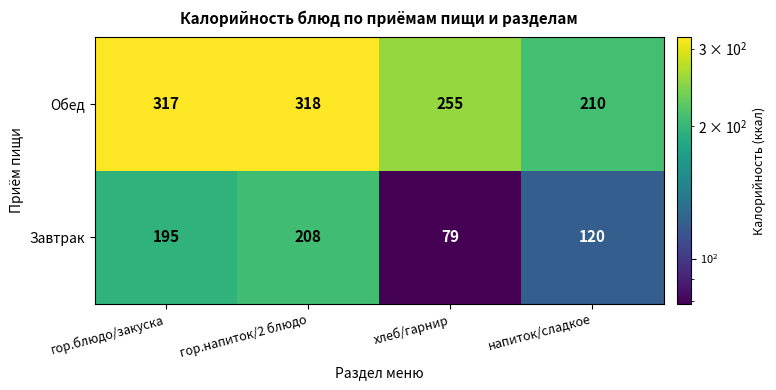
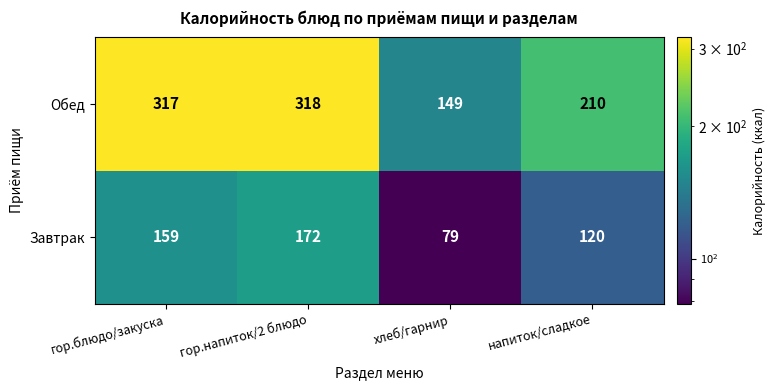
Обед, хлеб/гарнир: 255 -> 149
Завтрак, гор.блюдо/закуска: 195 -> 159
Завтрак, гор.напиток/2 блюдо: 208 -> 172
